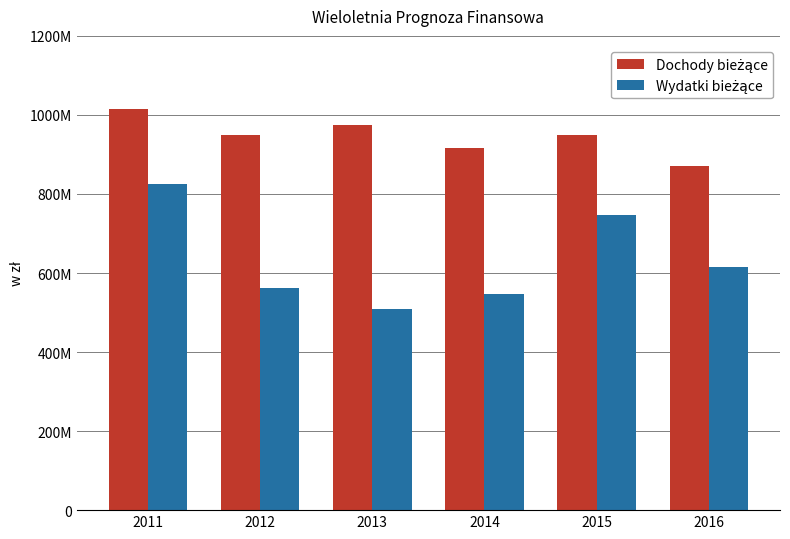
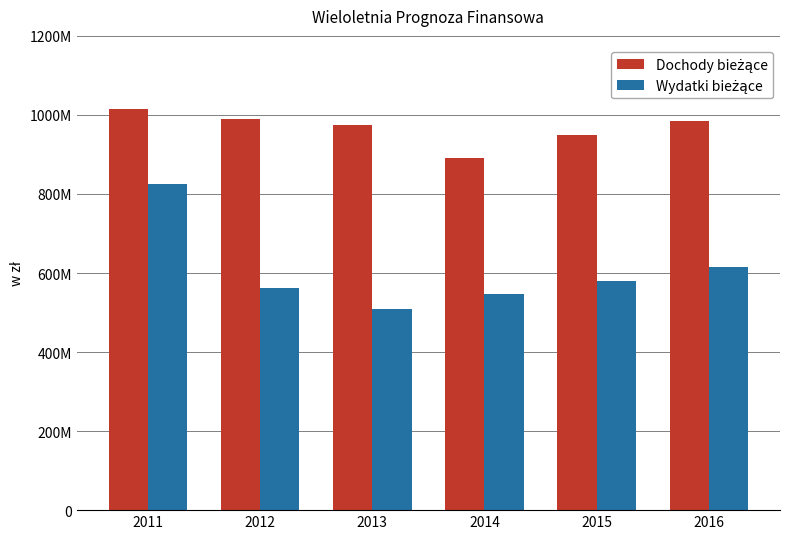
Dochody bieżące, 2012: 950000000 -> 990000000
Dochody bieżące, 2014: 920000000 -> 890000000
Wydatki bieżące, 2015: 750000000 -> 580000000
Dochody bieżące, 2016: 870000000 -> 990000000
